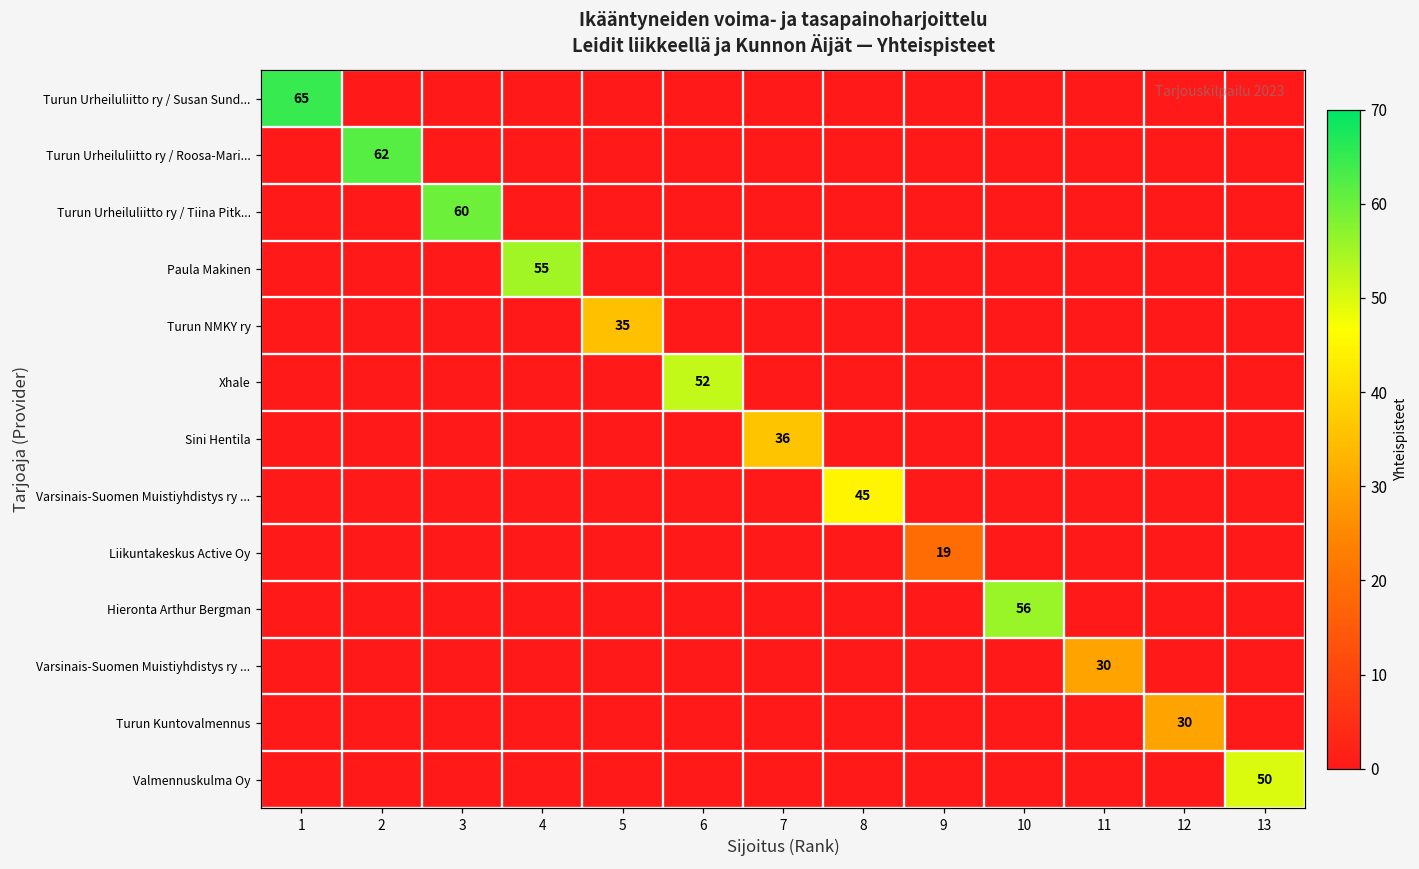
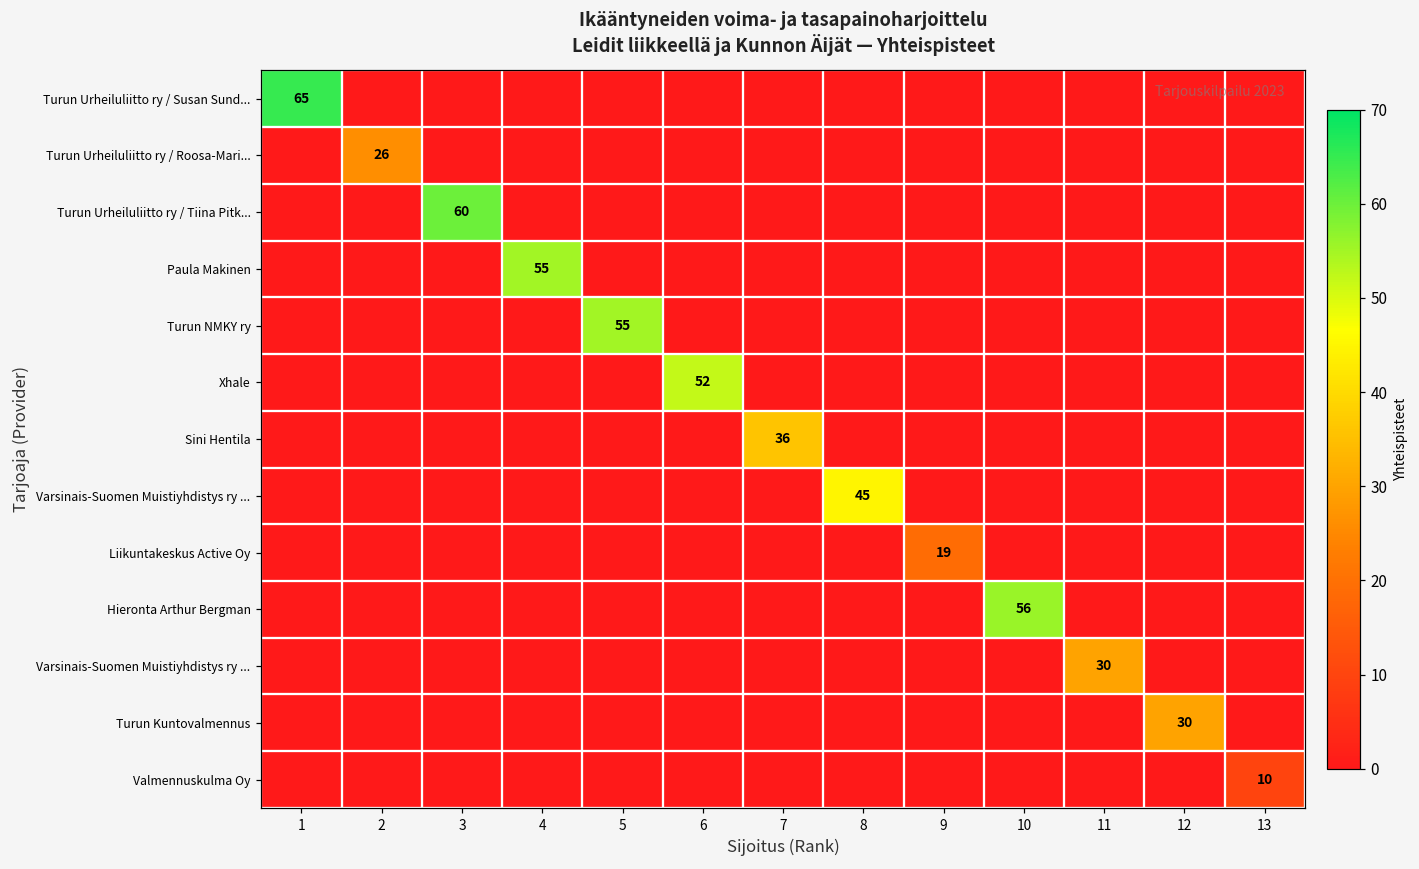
Turun Urheiluliitto ry / Roosa-Mari..., 2: 62 -> 26
Turun NMKY ry, 5: 35 -> 55
Valmennuskulma Oy, 13: 50 -> 10
